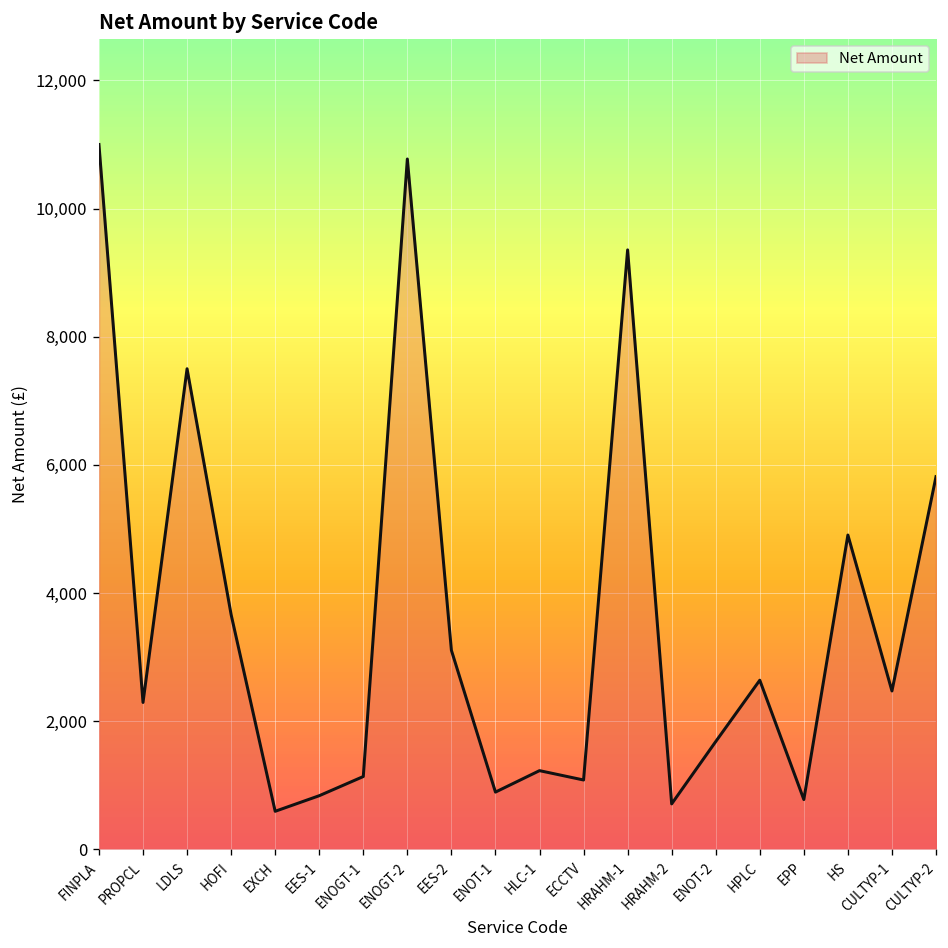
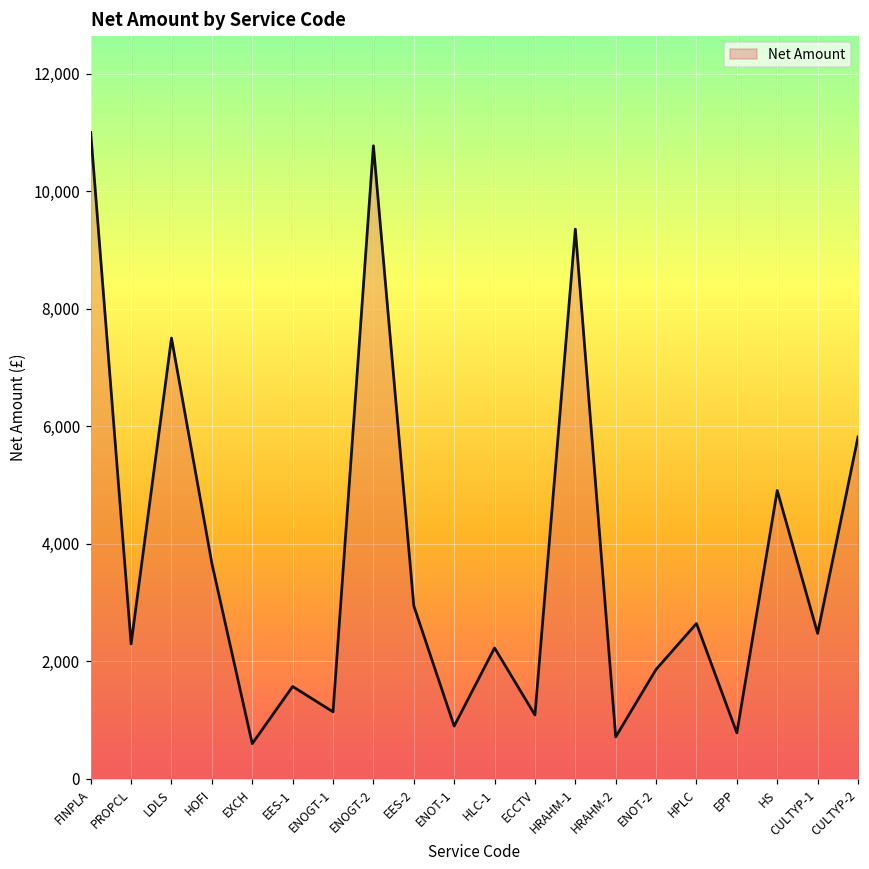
EES-1: 800 -> 1,600
EES-2: 3,100 -> 2,900
HLC-1: 1,200 -> 2,200
ENOT-2: 1,700 -> 1,900
